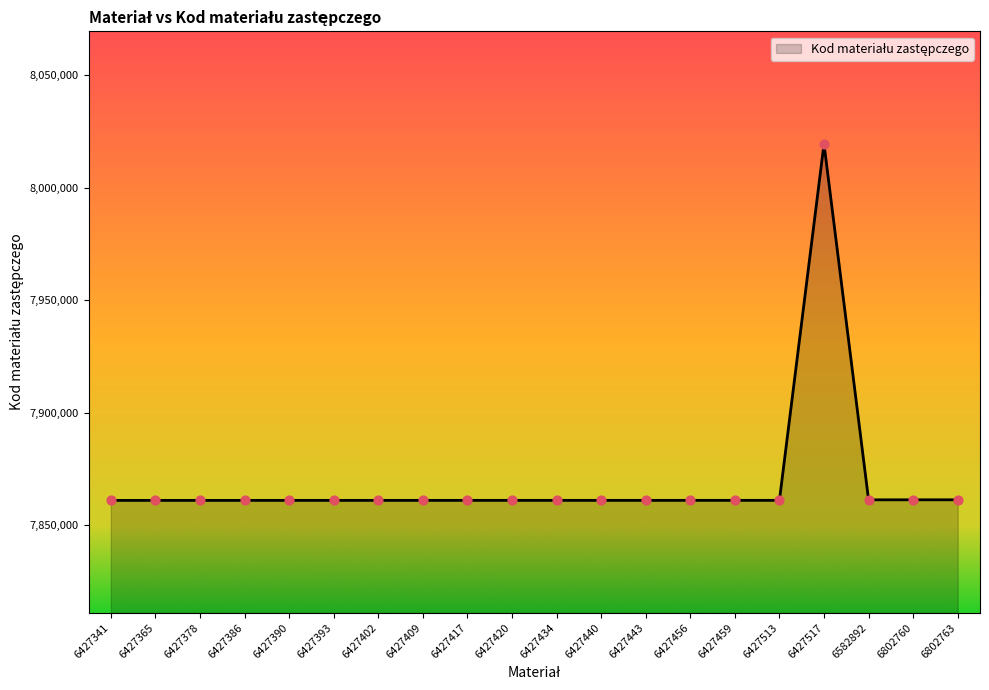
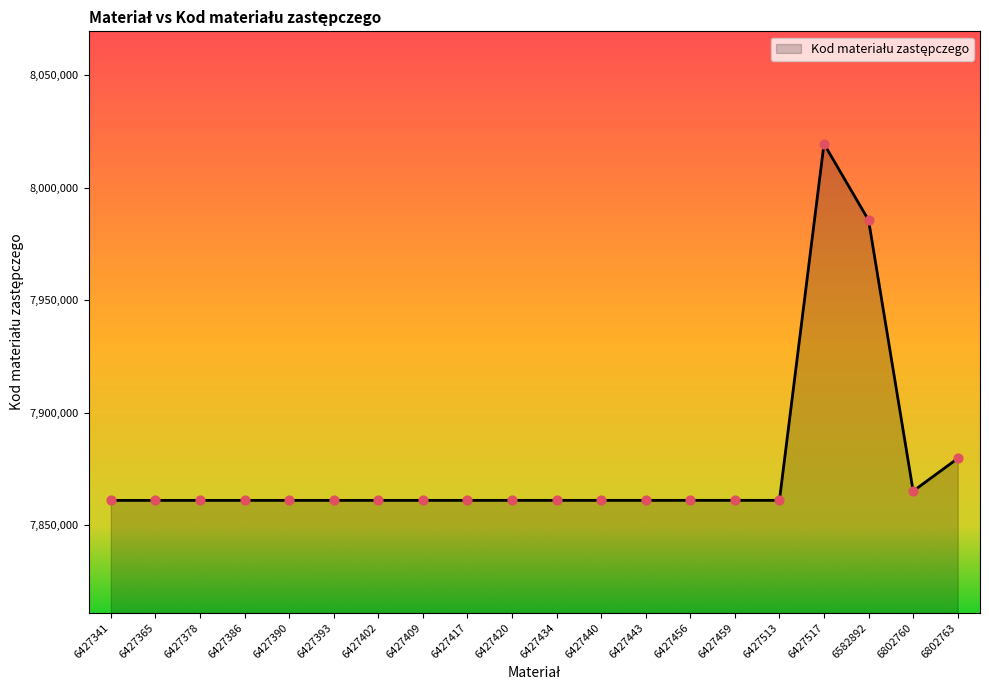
6582892: 7,861,000 -> 7,986,000
6802760: 7,861,000 -> 7,865,000
6802763: 7,861,000 -> 7,880,000
